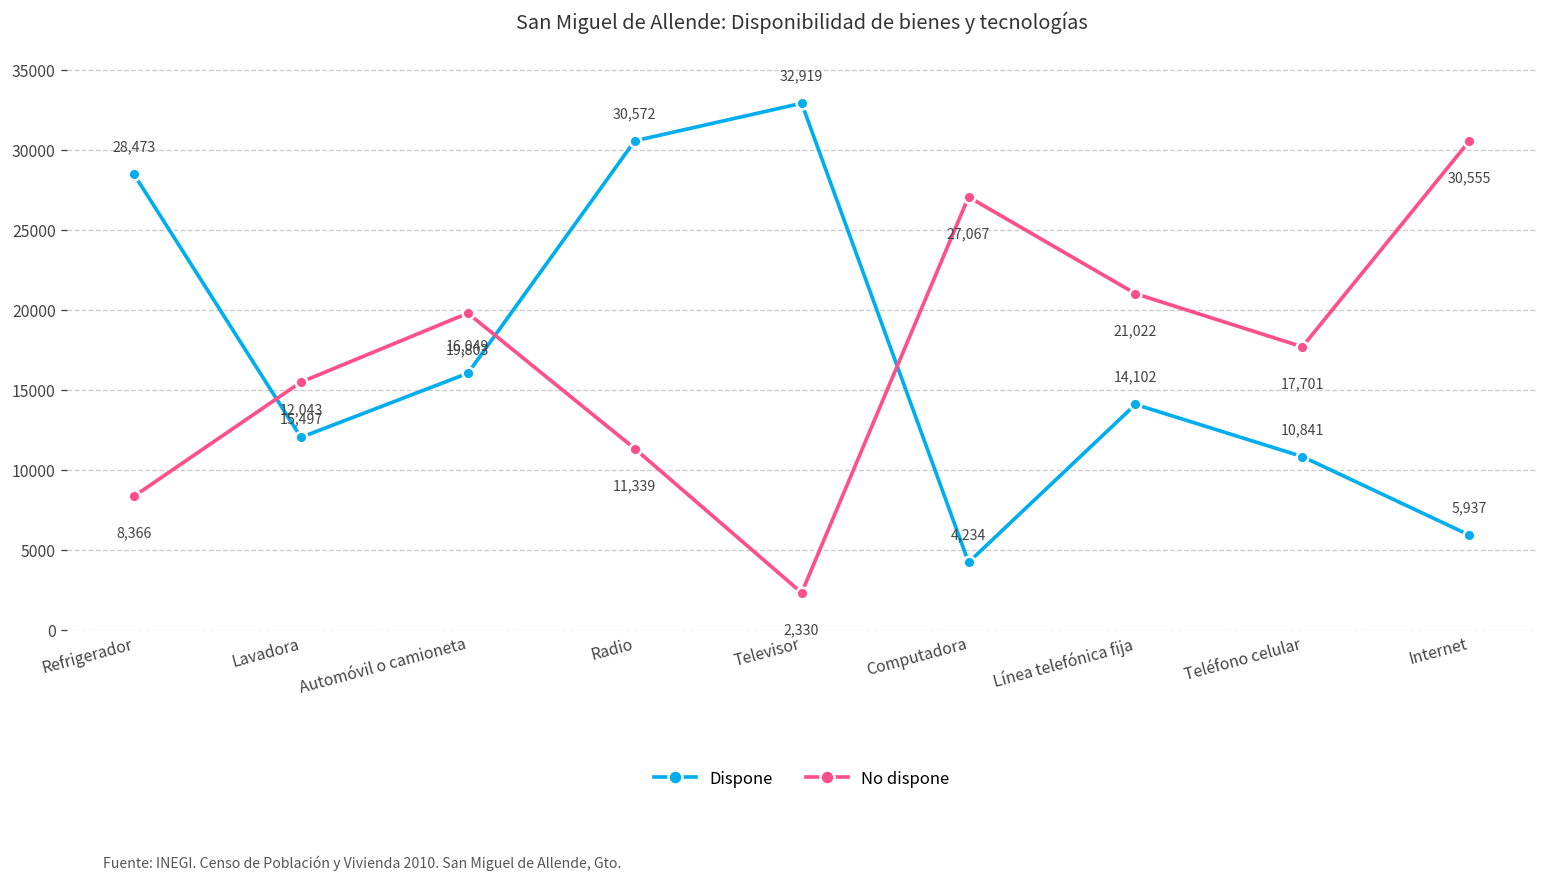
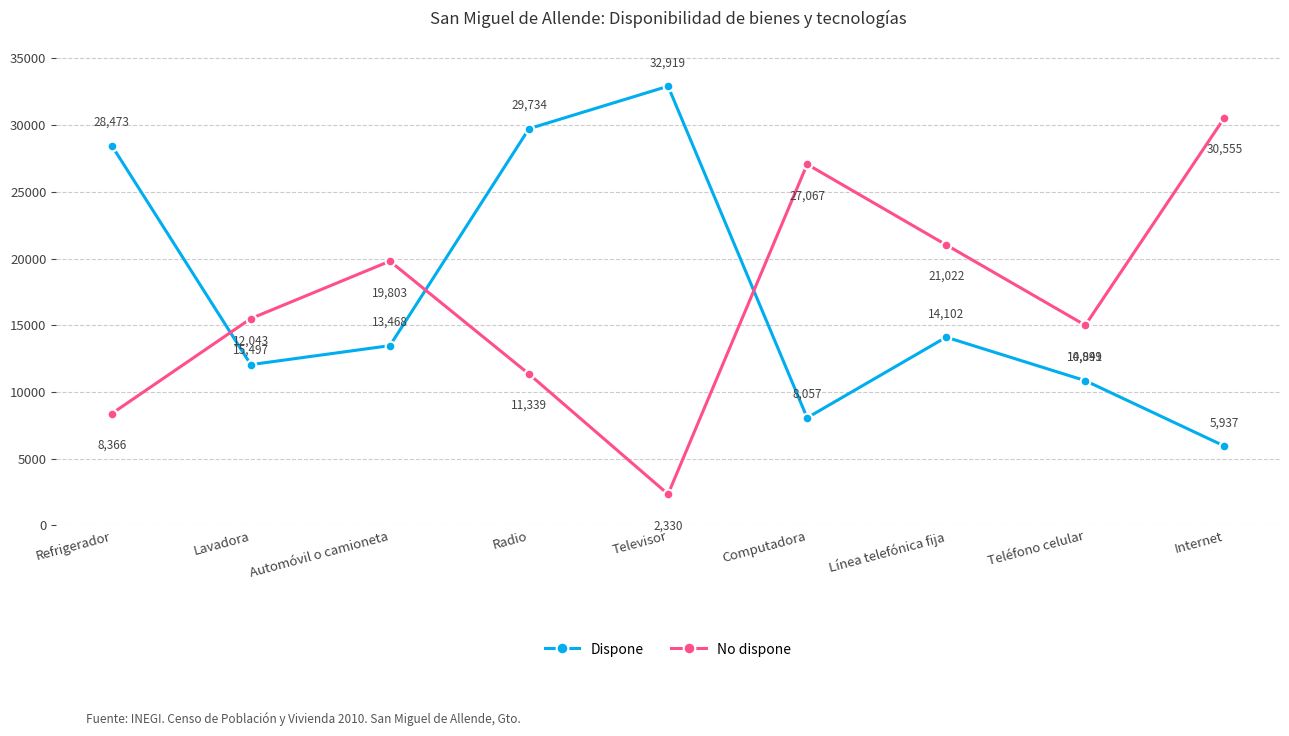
Dispone, Automóvil o camioneta: 16,049 -> 13,468
Dispone, Radio: 30,572 -> 29,734
Dispone, Computadora: 4,234 -> 8,057
No dispone, Teléfono celular: 17,701 -> 14,999
